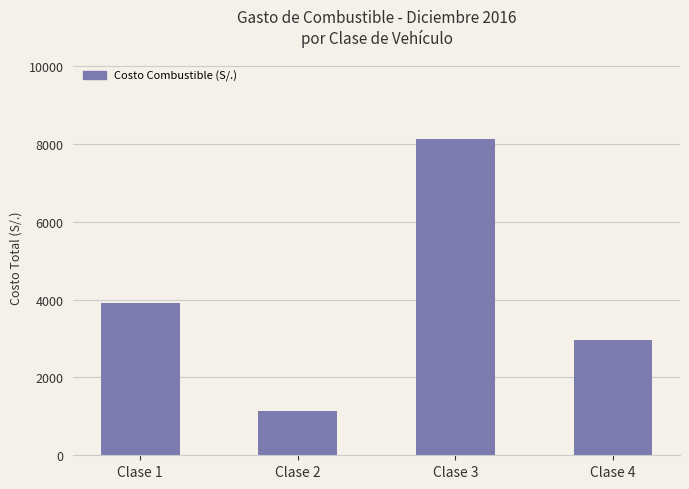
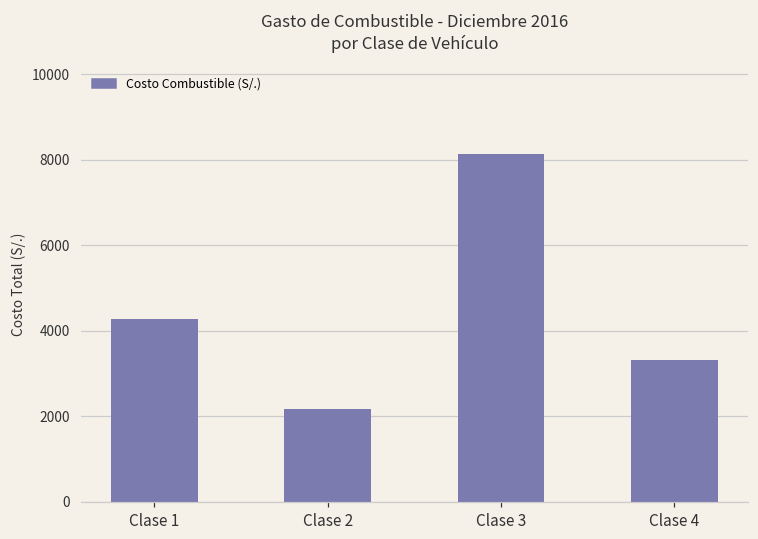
Clase 1: 3900 -> 4300
Clase 2: 1100 -> 2200
Clase 4: 3000 -> 3300
